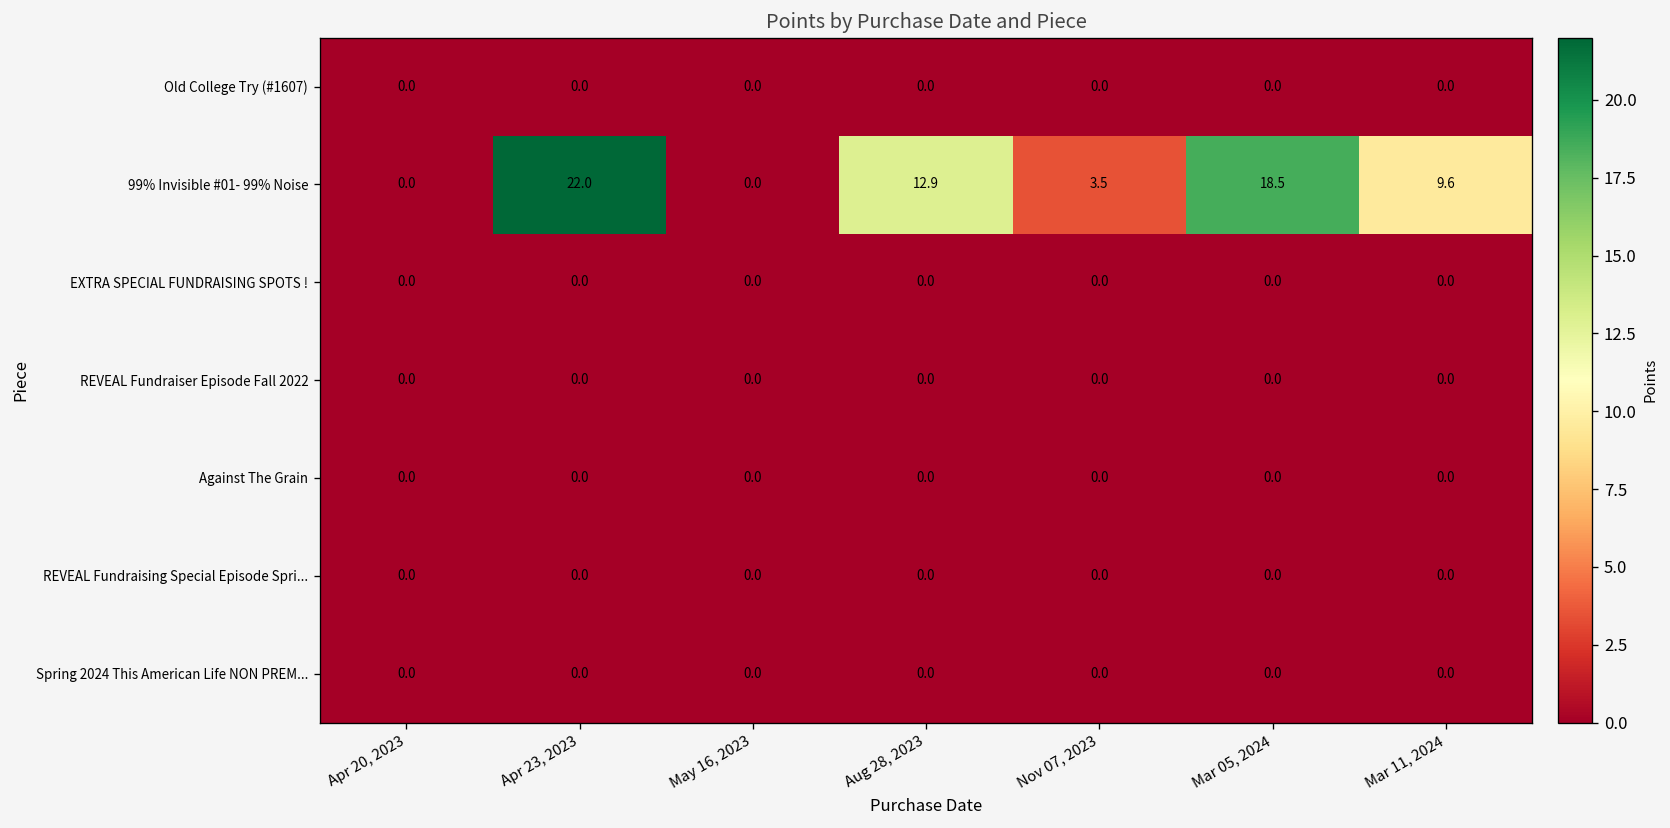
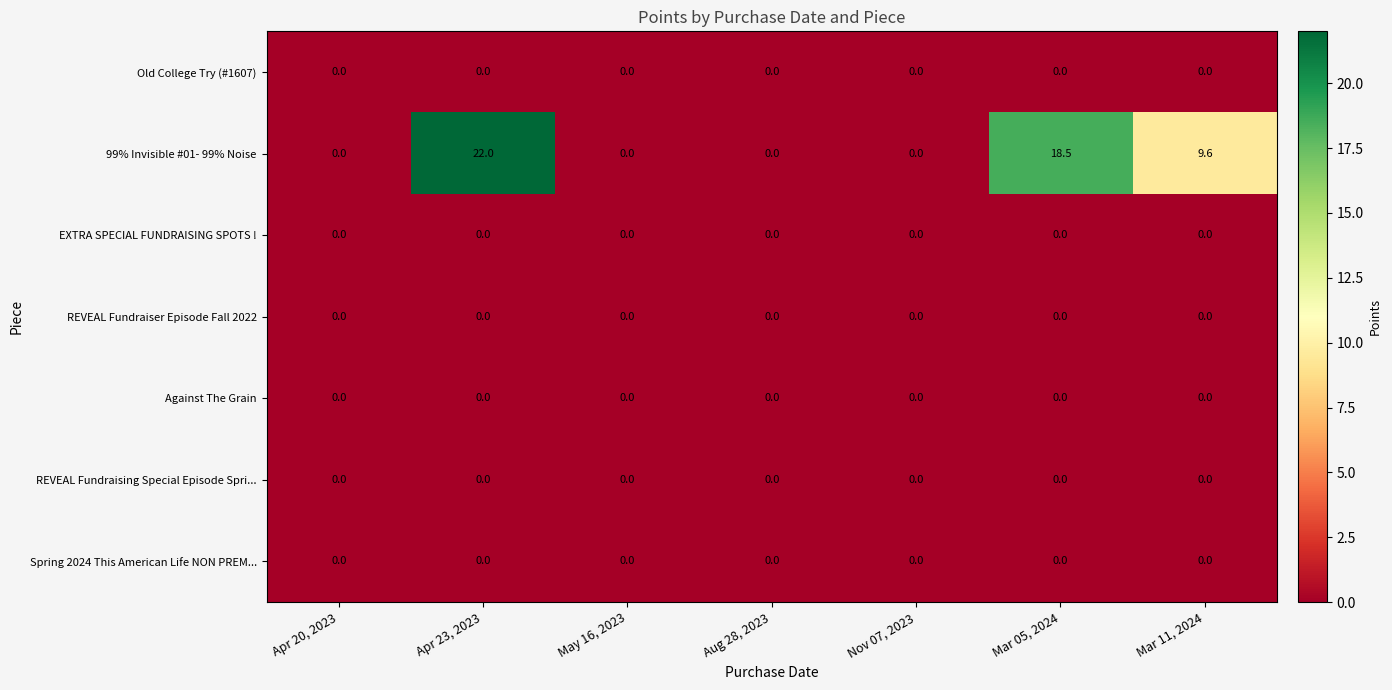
99% Invisible #01- 99% Noise, Aug 28, 2023: 12.9 -> 0.0
99% Invisible #01- 99% Noise, Nov 07, 2023: 3.5 -> 0.0
